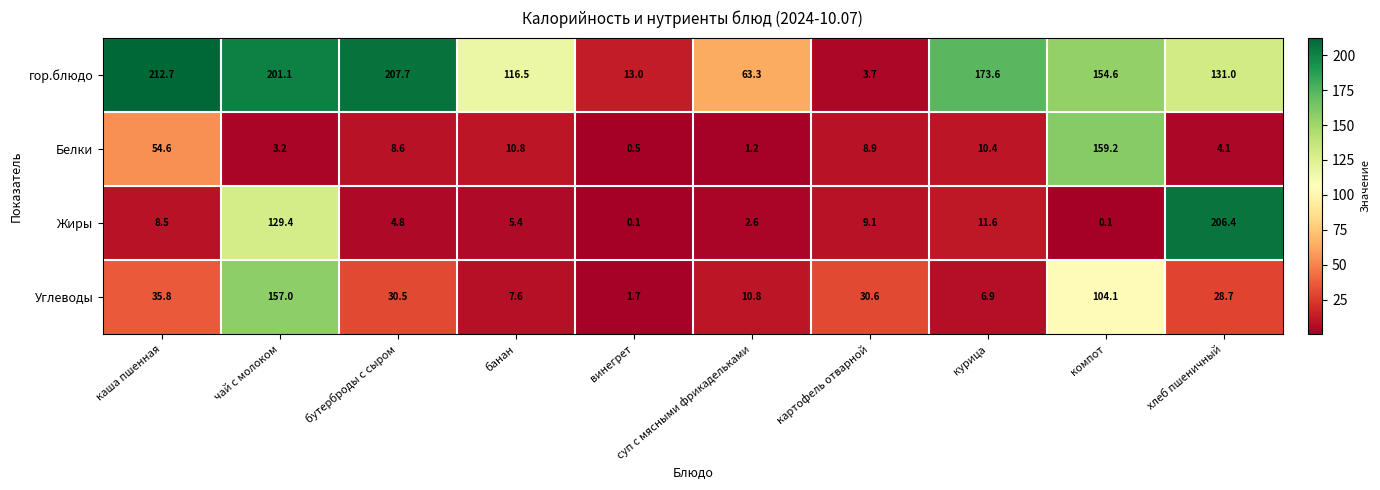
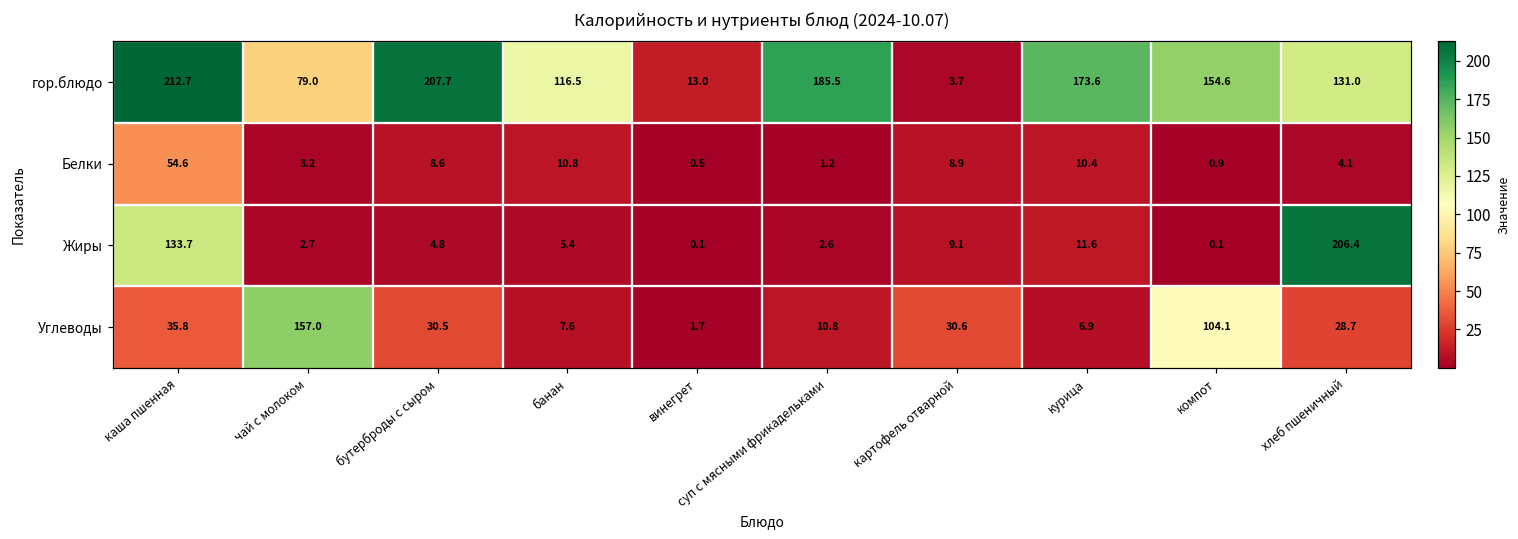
гор.блюдо, чай с молоком: 201.1 -> 79.0
гор.блюдо, суп с мясными фрикадельками: 63.3 -> 185.5
Белки, компот: 159.2 -> 0.9
Жиры, каша пшенная: 8.5 -> 133.7
Жиры, чай с молоком: 129.4 -> 2.7
